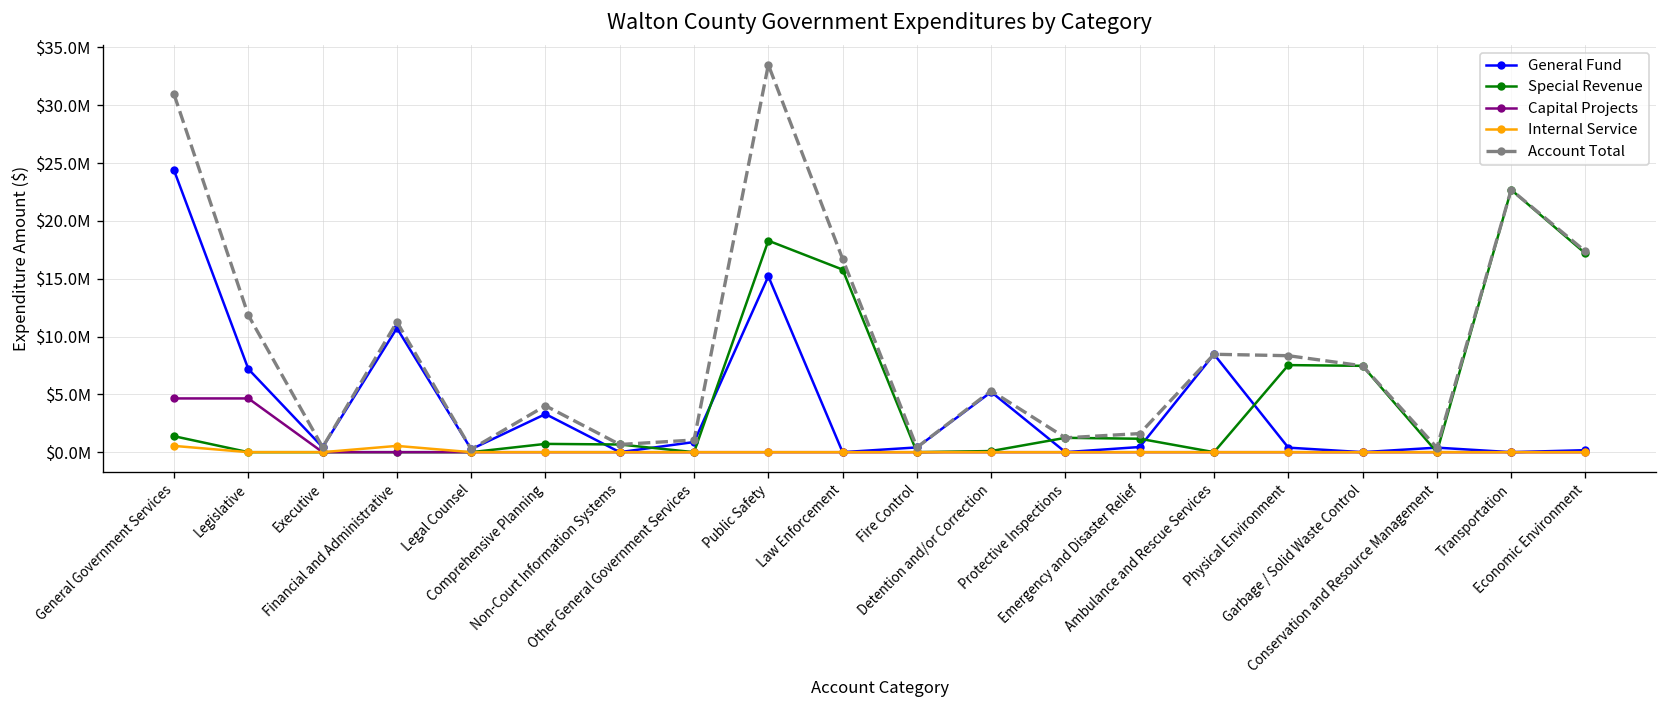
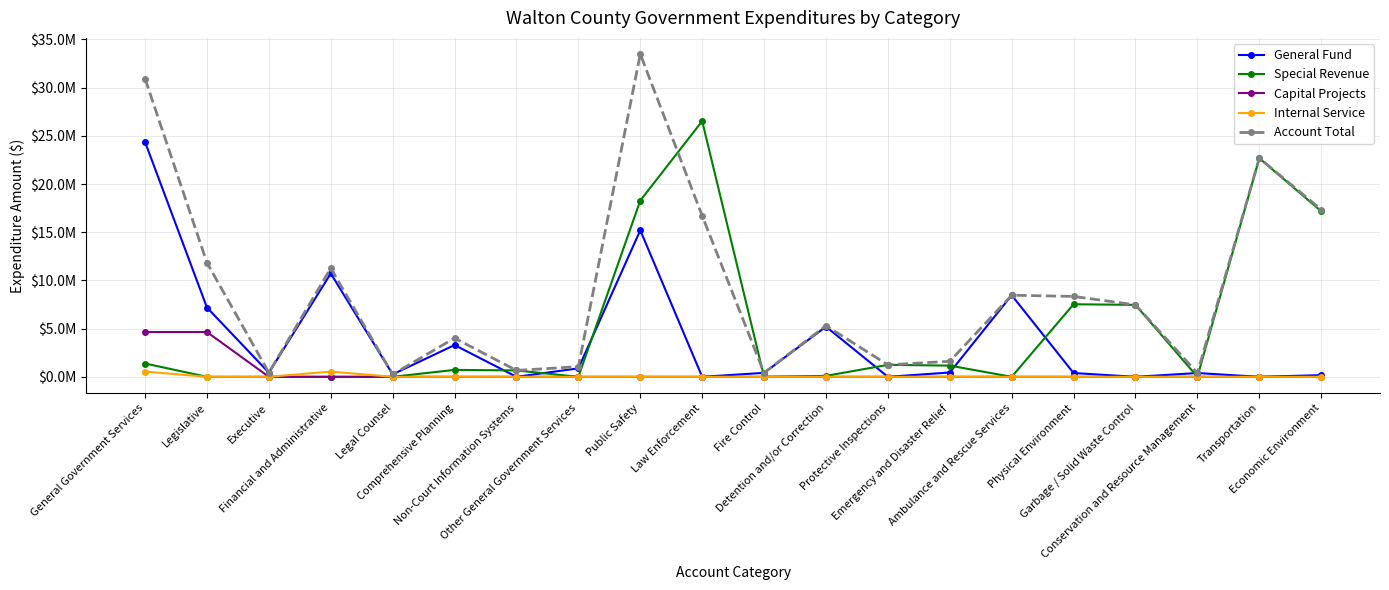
Special Revenue, Law Enforcement: $16000000 -> $27000000
